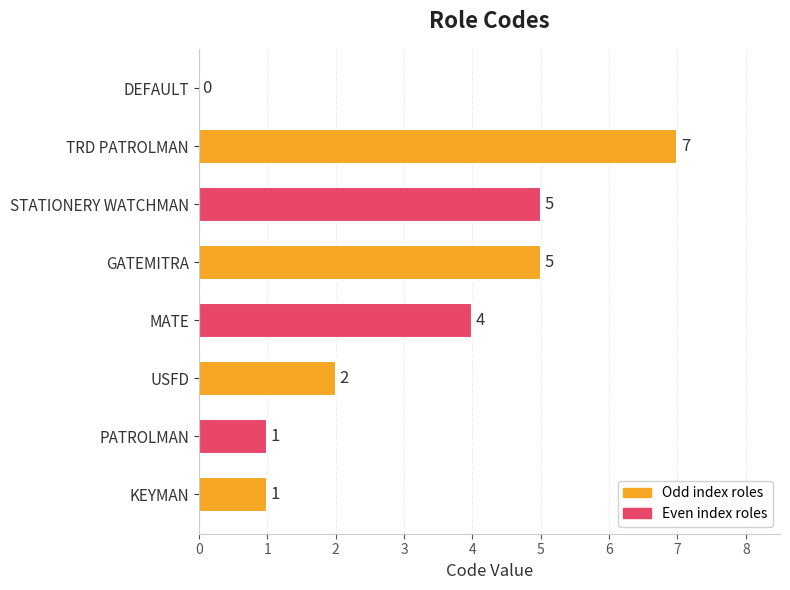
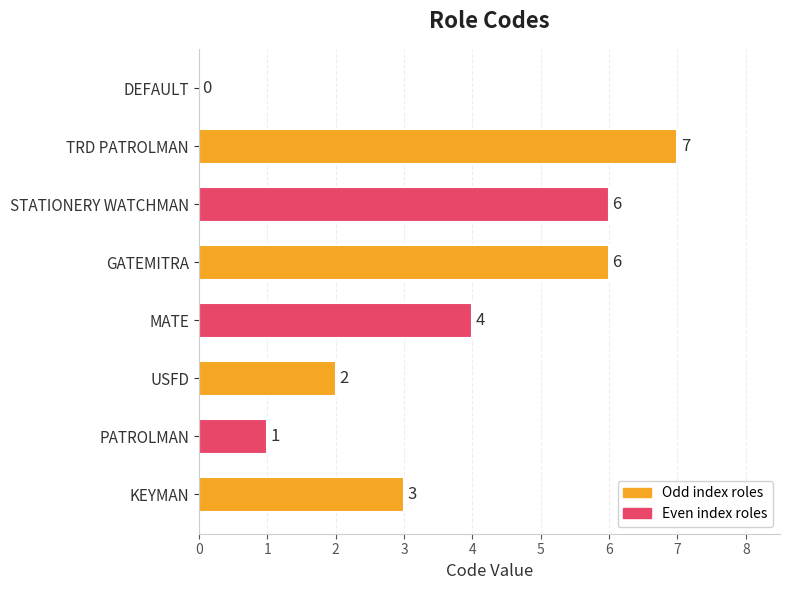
STATIONERY WATCHMAN: 5 -> 6
GATEMITRA: 5 -> 6
KEYMAN: 1 -> 3
